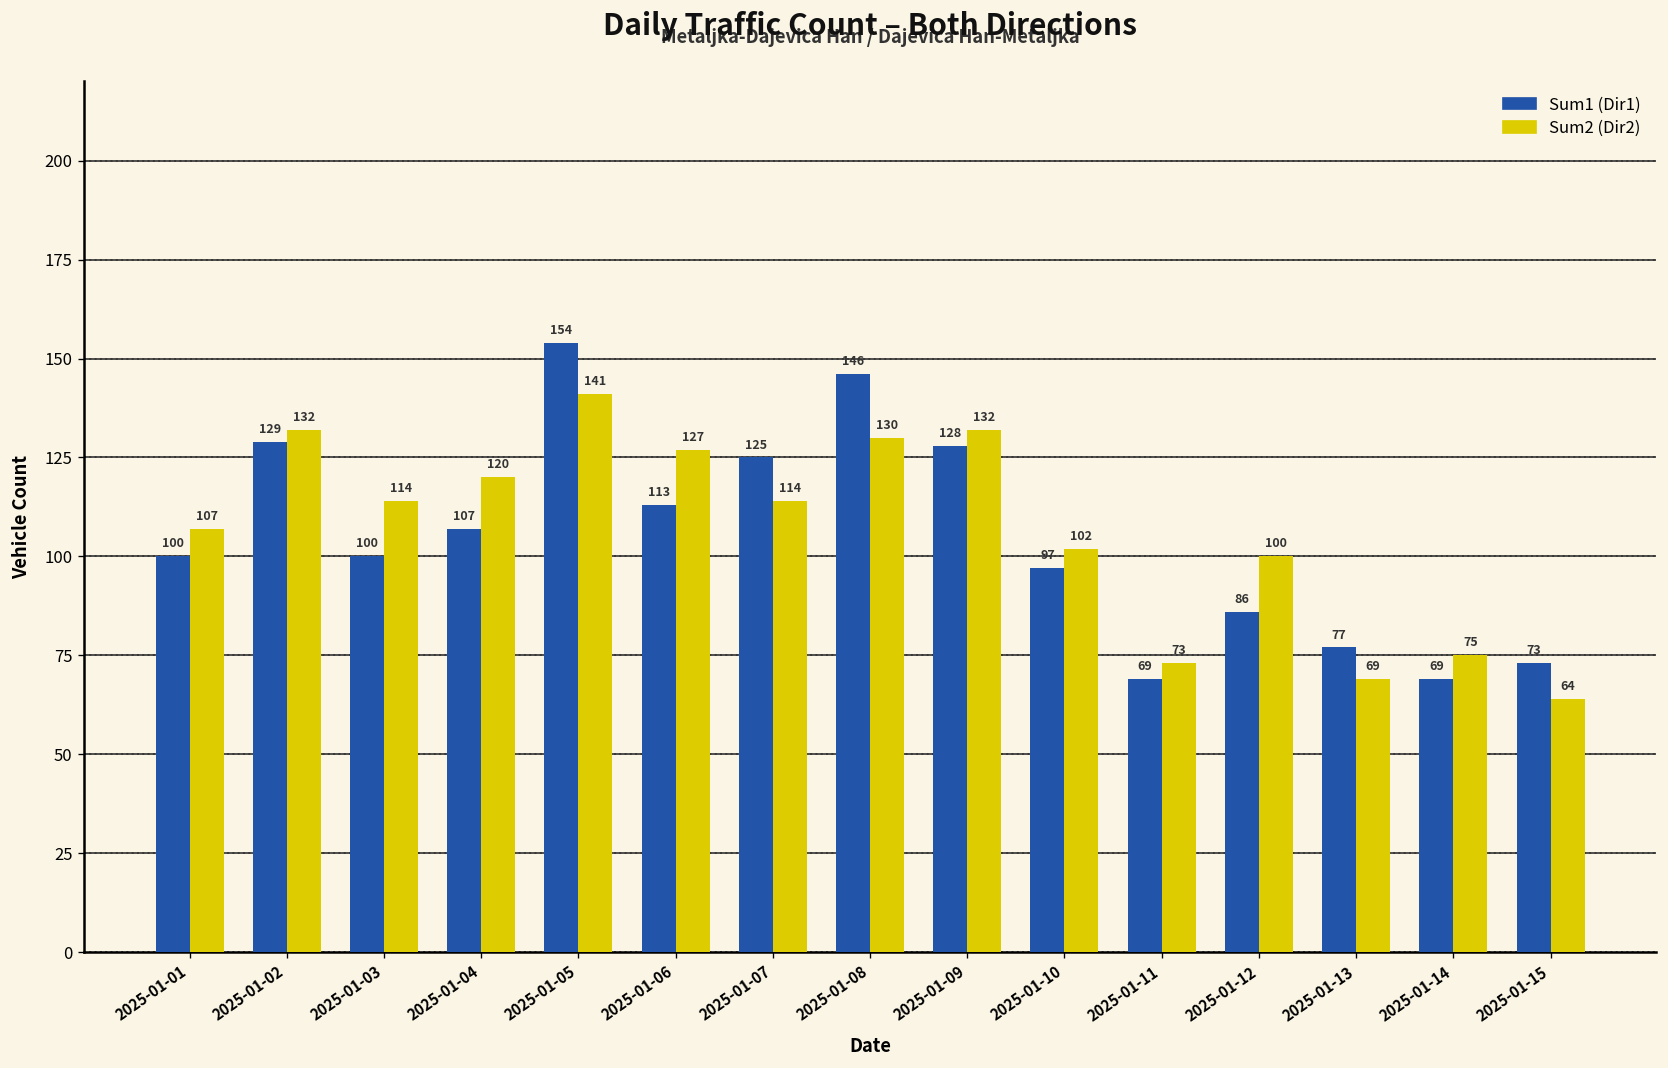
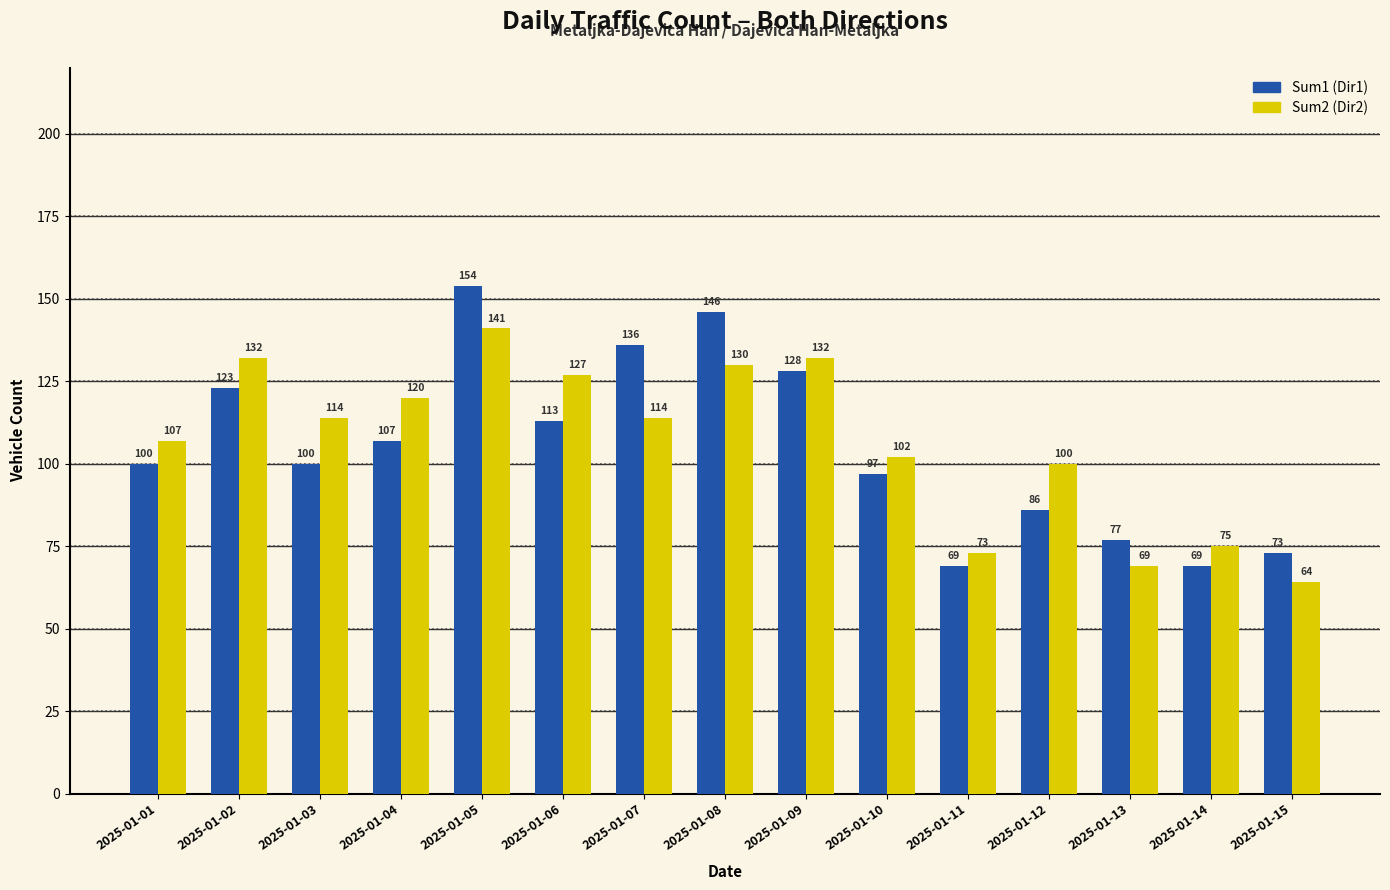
Sum1 (Dir1), 2025-01-02: 129 -> 123
Sum1 (Dir1), 2025-01-07: 125 -> 136
